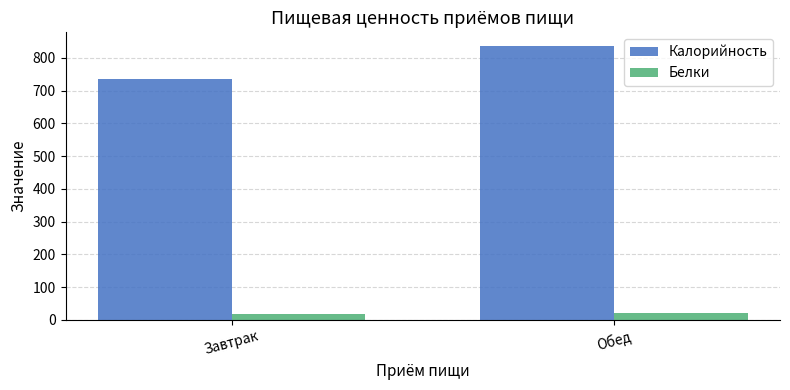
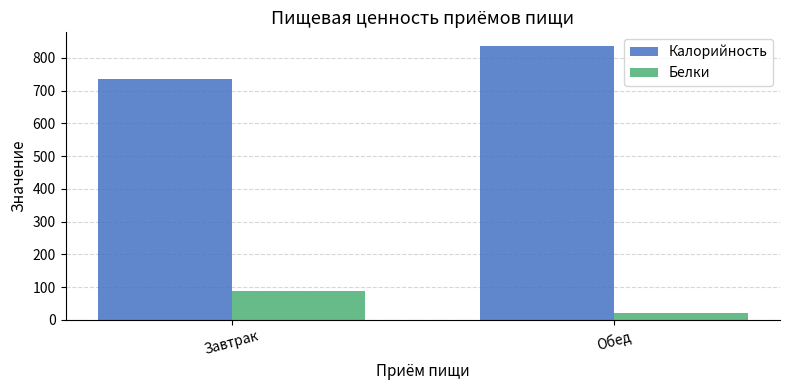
Белки, Завтрак: 20 -> 90
